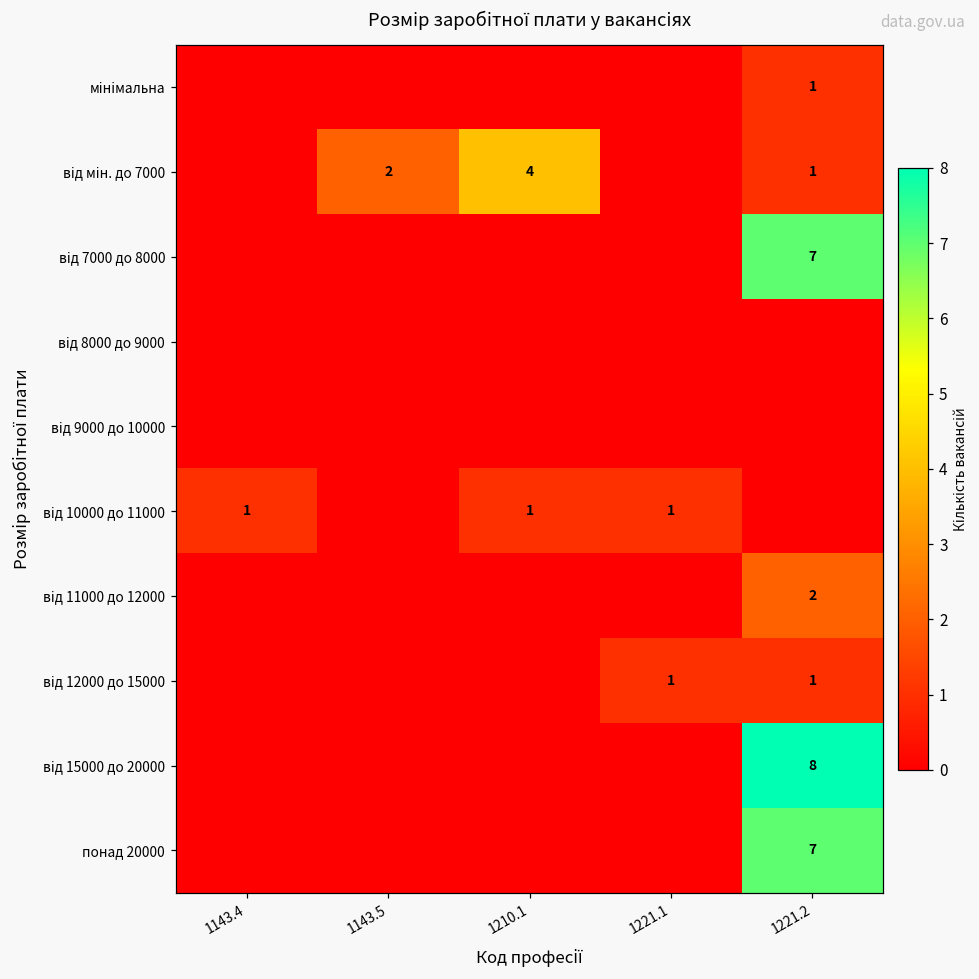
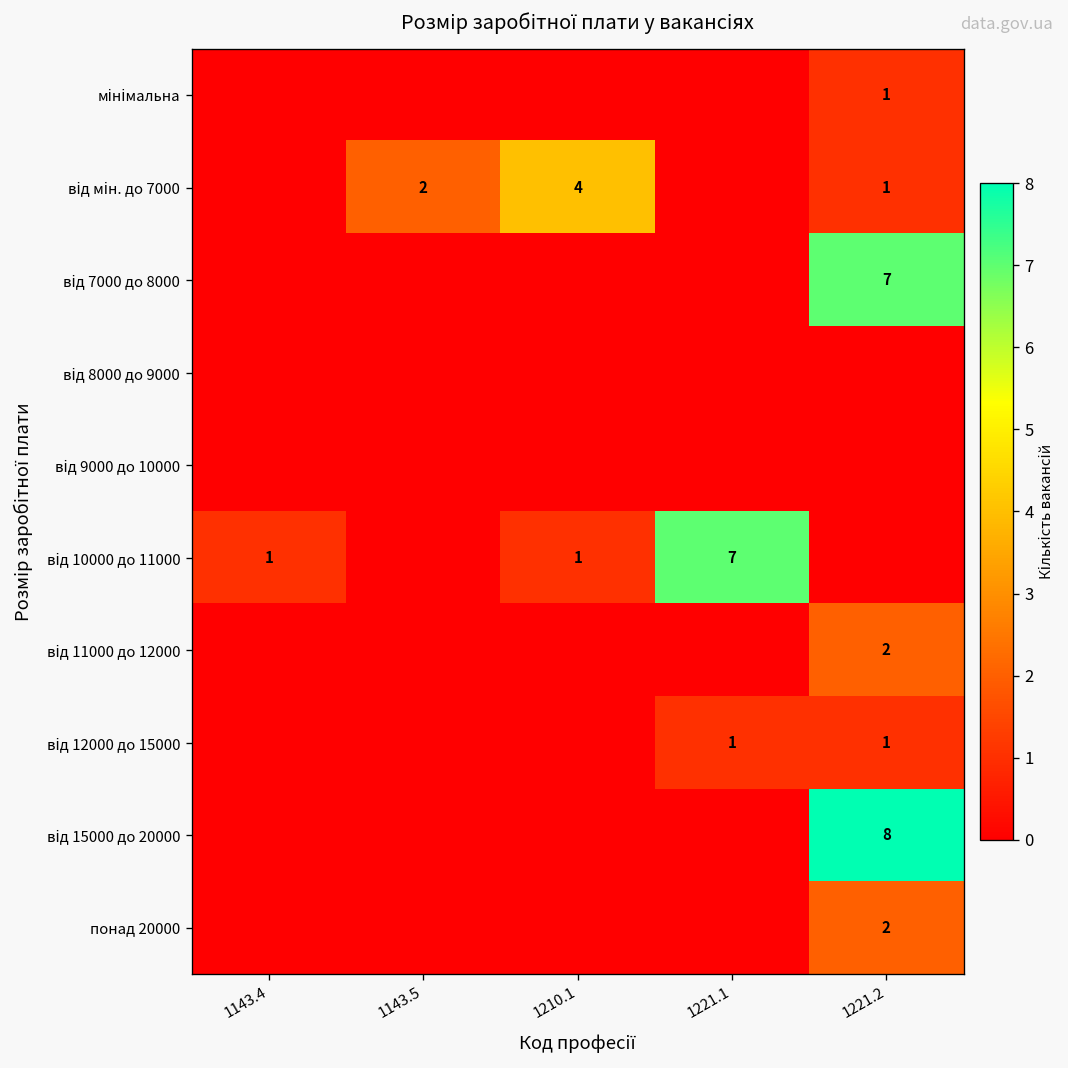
від 10000 до 11000, 1221.1: 1 -> 7
понад 20000, 1221.2: 7 -> 2
